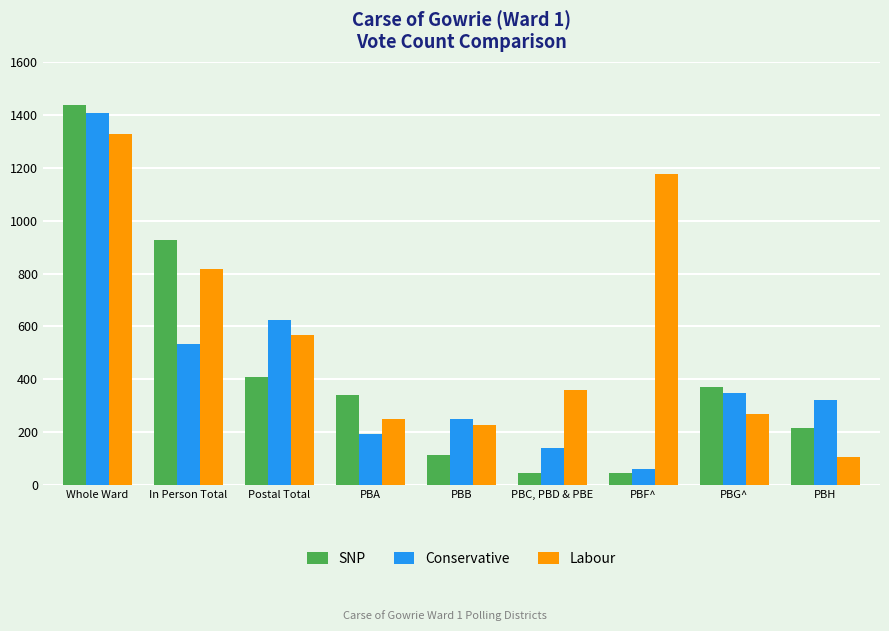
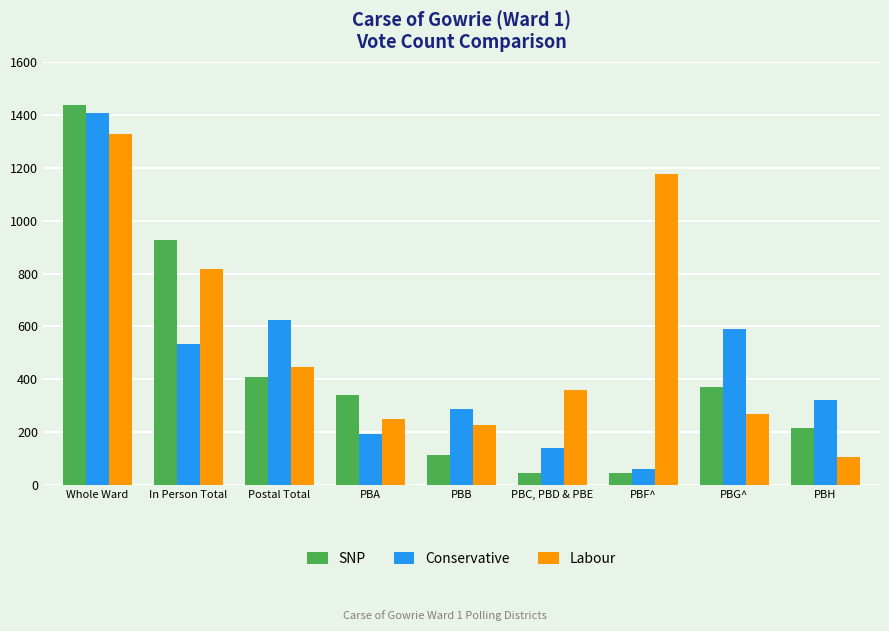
Labour, Postal Total: 570 -> 450
Conservative, PBB: 250 -> 290
Conservative, PBG^: 350 -> 590
